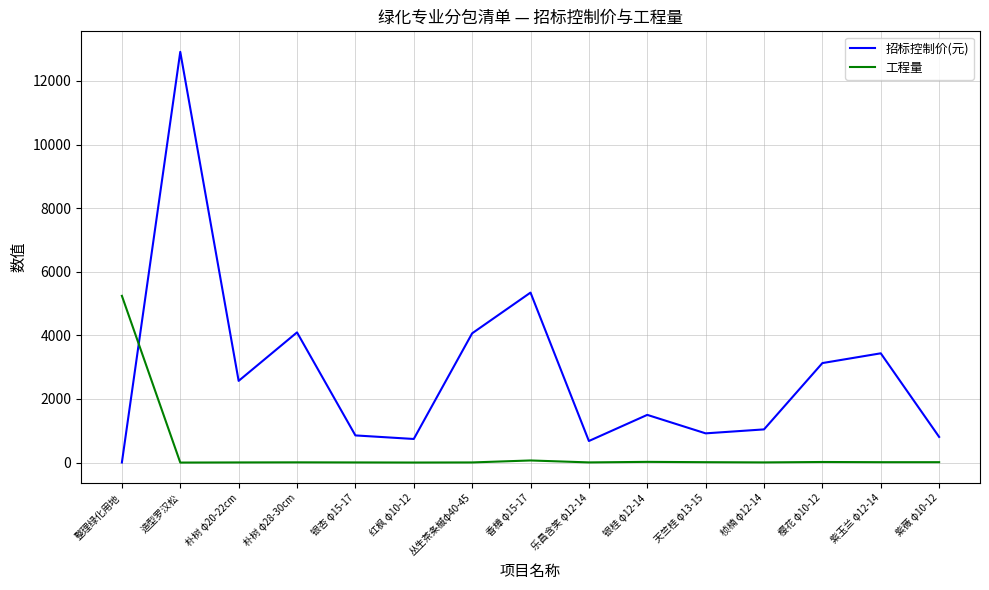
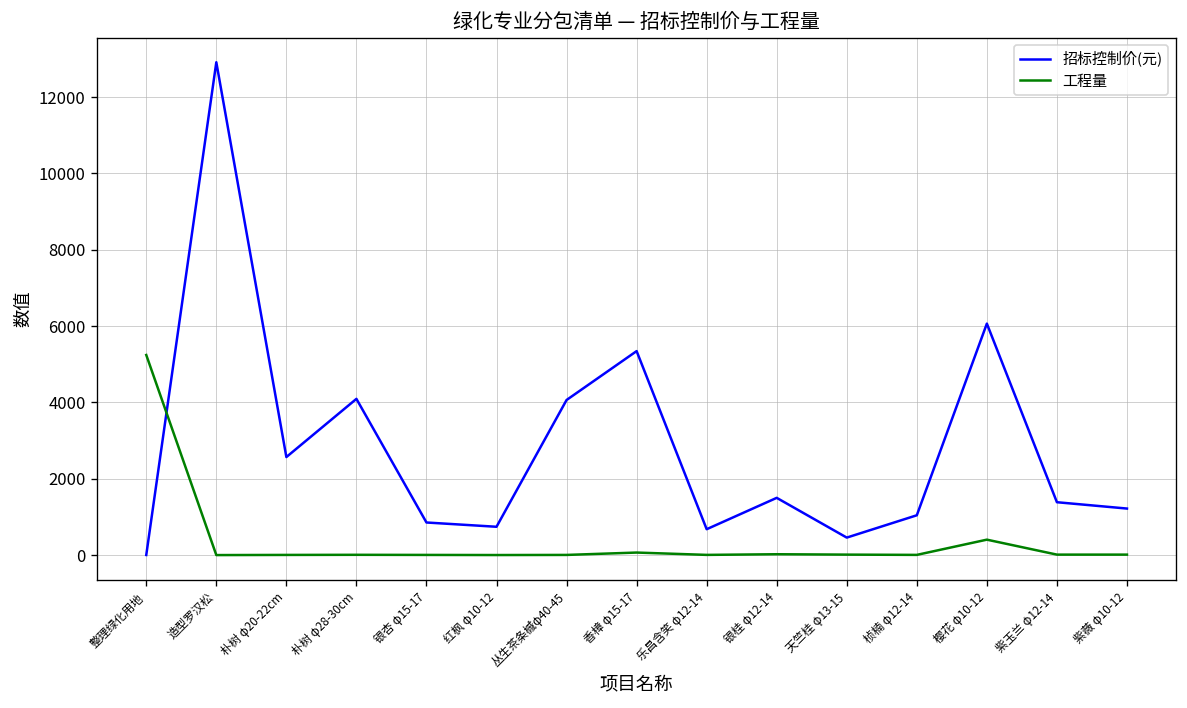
招标控制价(元), 天竺桂 φ13-15: 900 -> 500
招标控制价(元), 樱花 φ10-12: 3100 -> 6100
工程量, 樱花 φ10-12: 0 -> 400
招标控制价(元), 紫玉兰 φ12-14: 3400 -> 1400
招标控制价(元), 紫薇 φ10-12: 800 -> 1200
